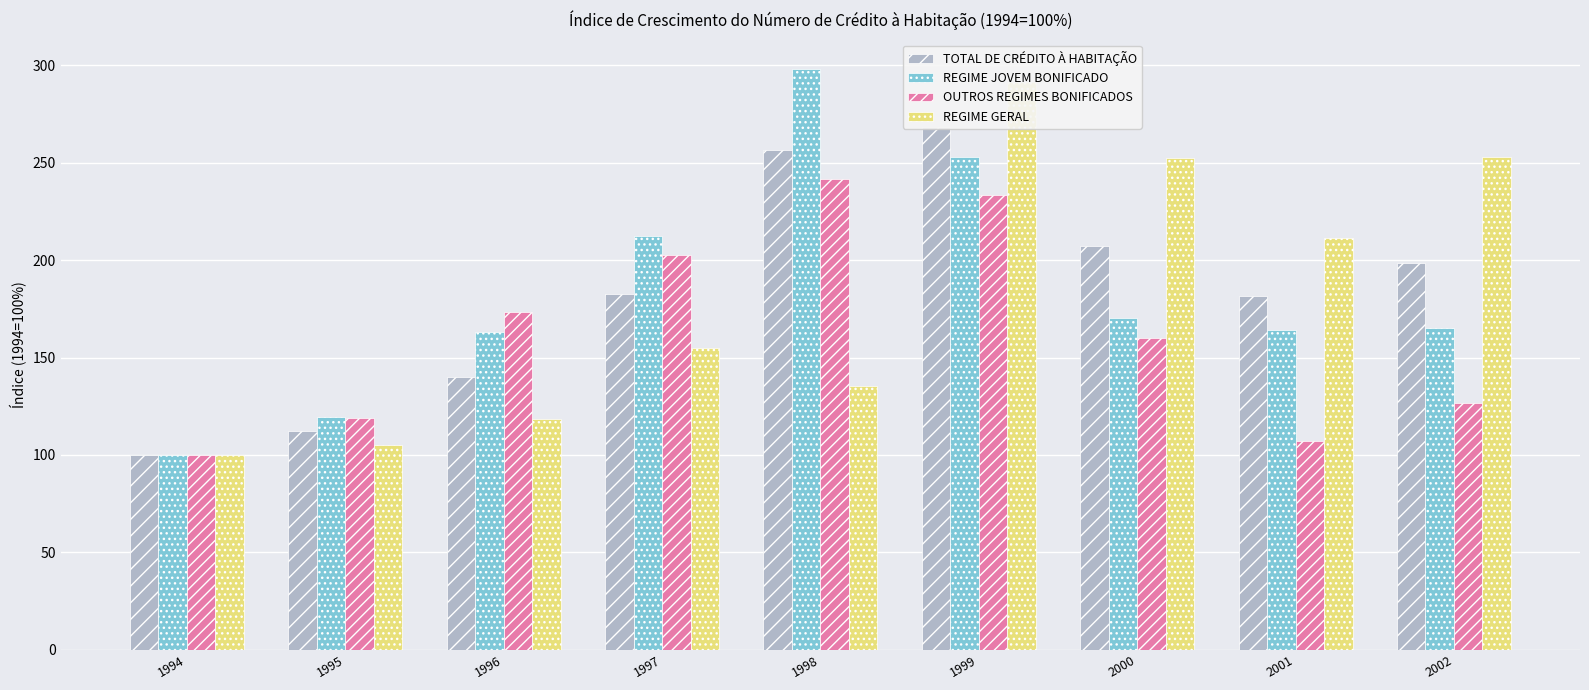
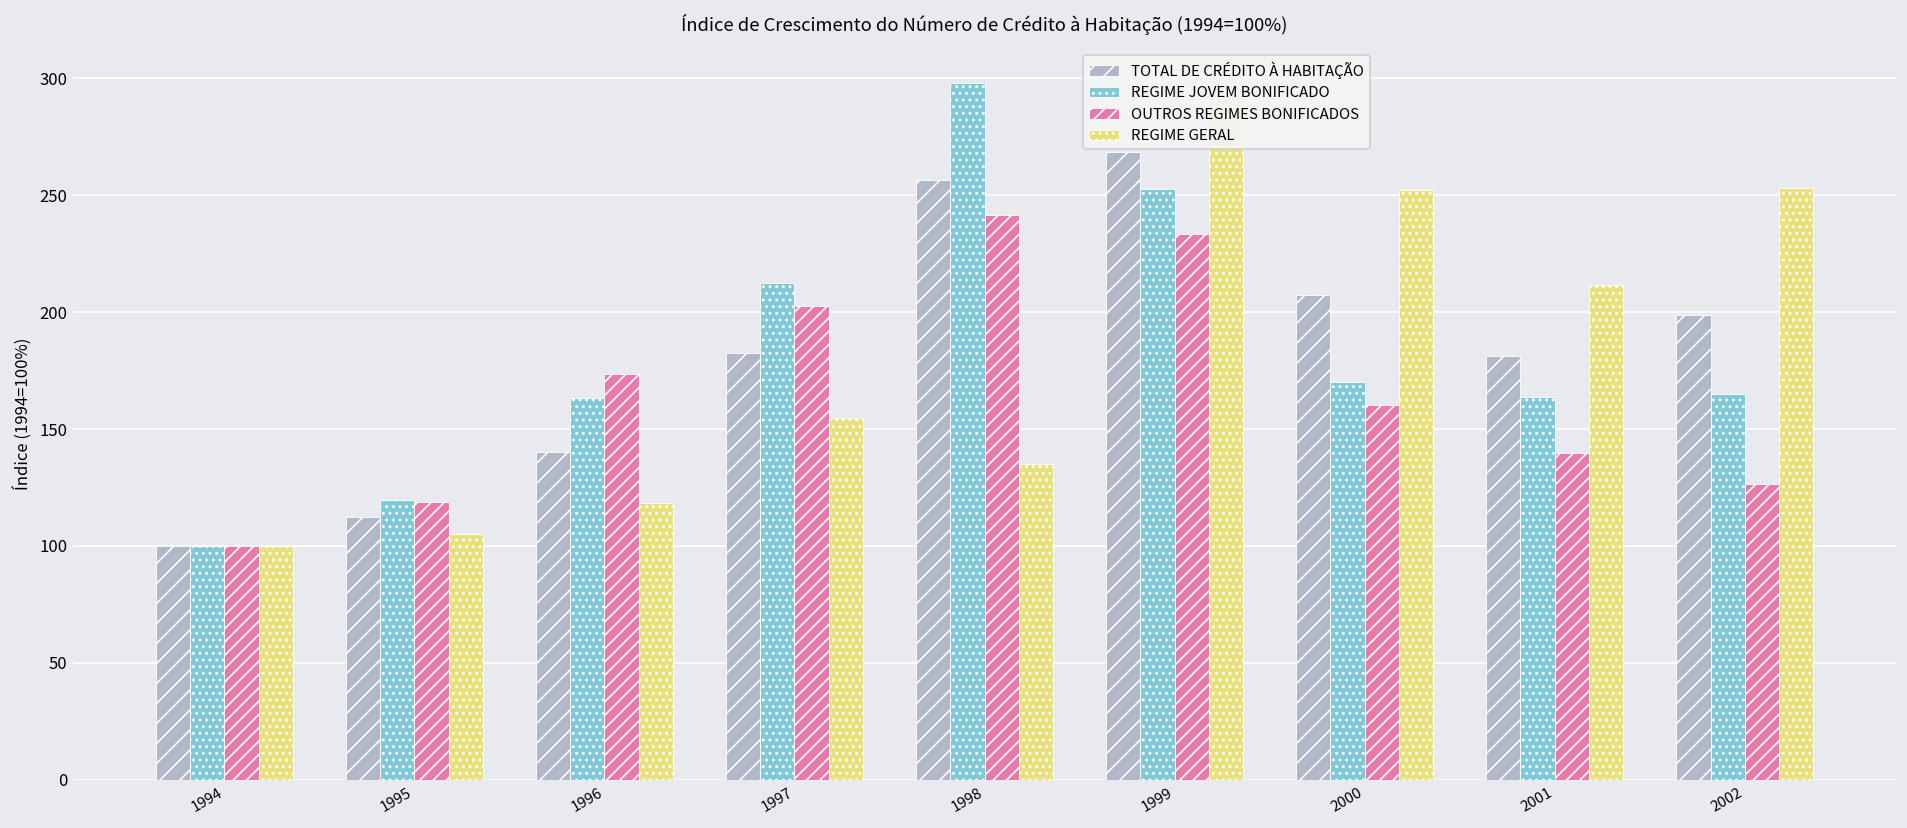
OUTROS REGIMES BONIFICADOS, 2001: 107 -> 140
